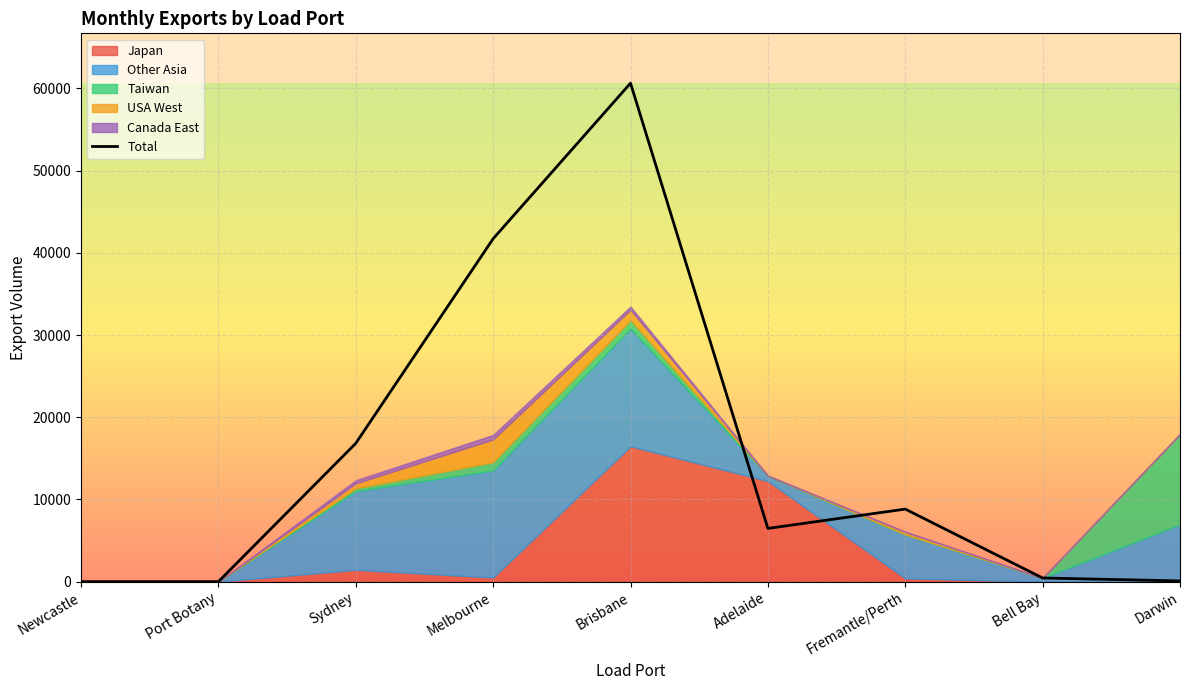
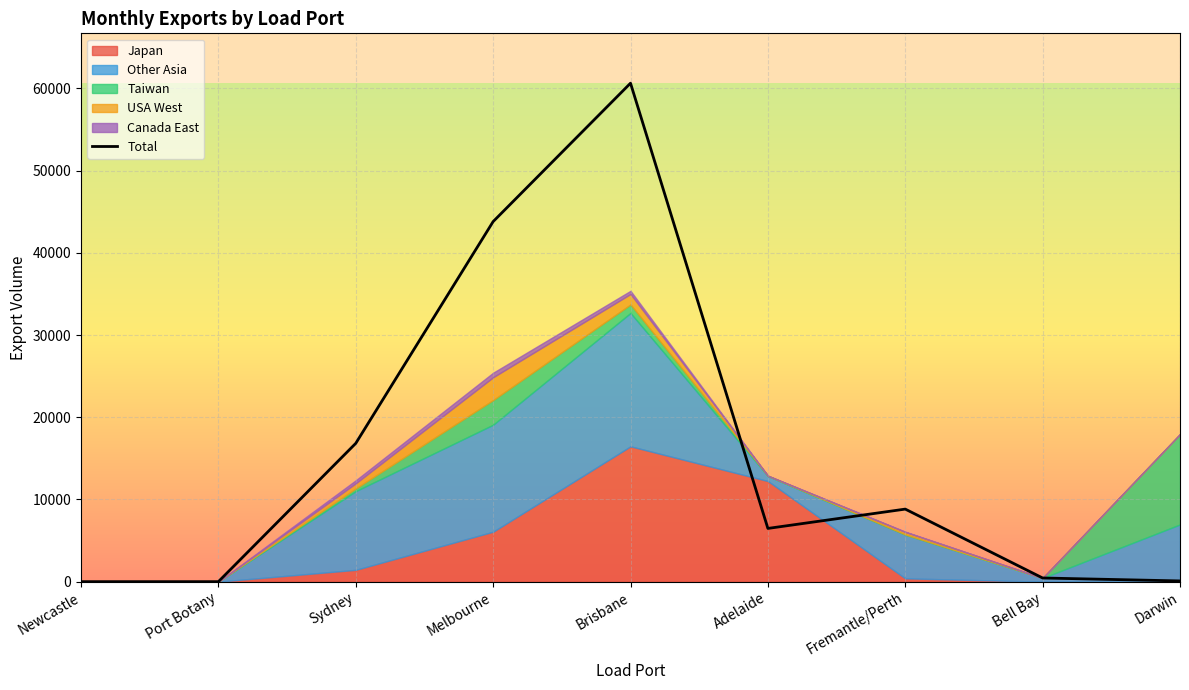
Total, Melbourne: 42000 -> 44000
Japan, Melbourne: 1000 -> 6000
Taiwan, Melbourne: 1000 -> 3000
Other Asia, Brisbane: 14000 -> 16000
